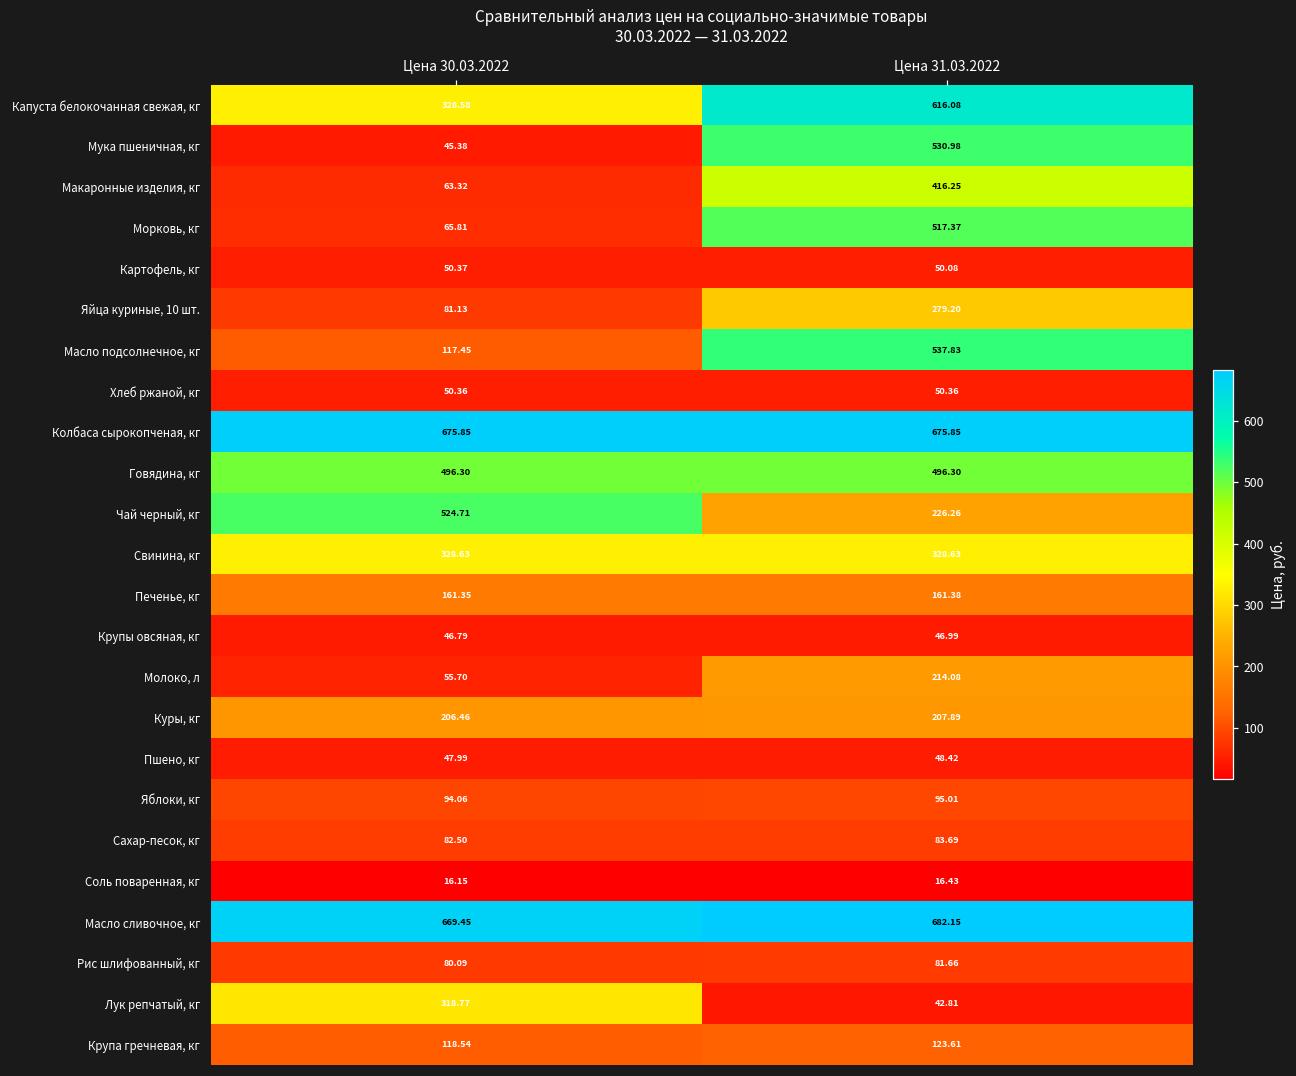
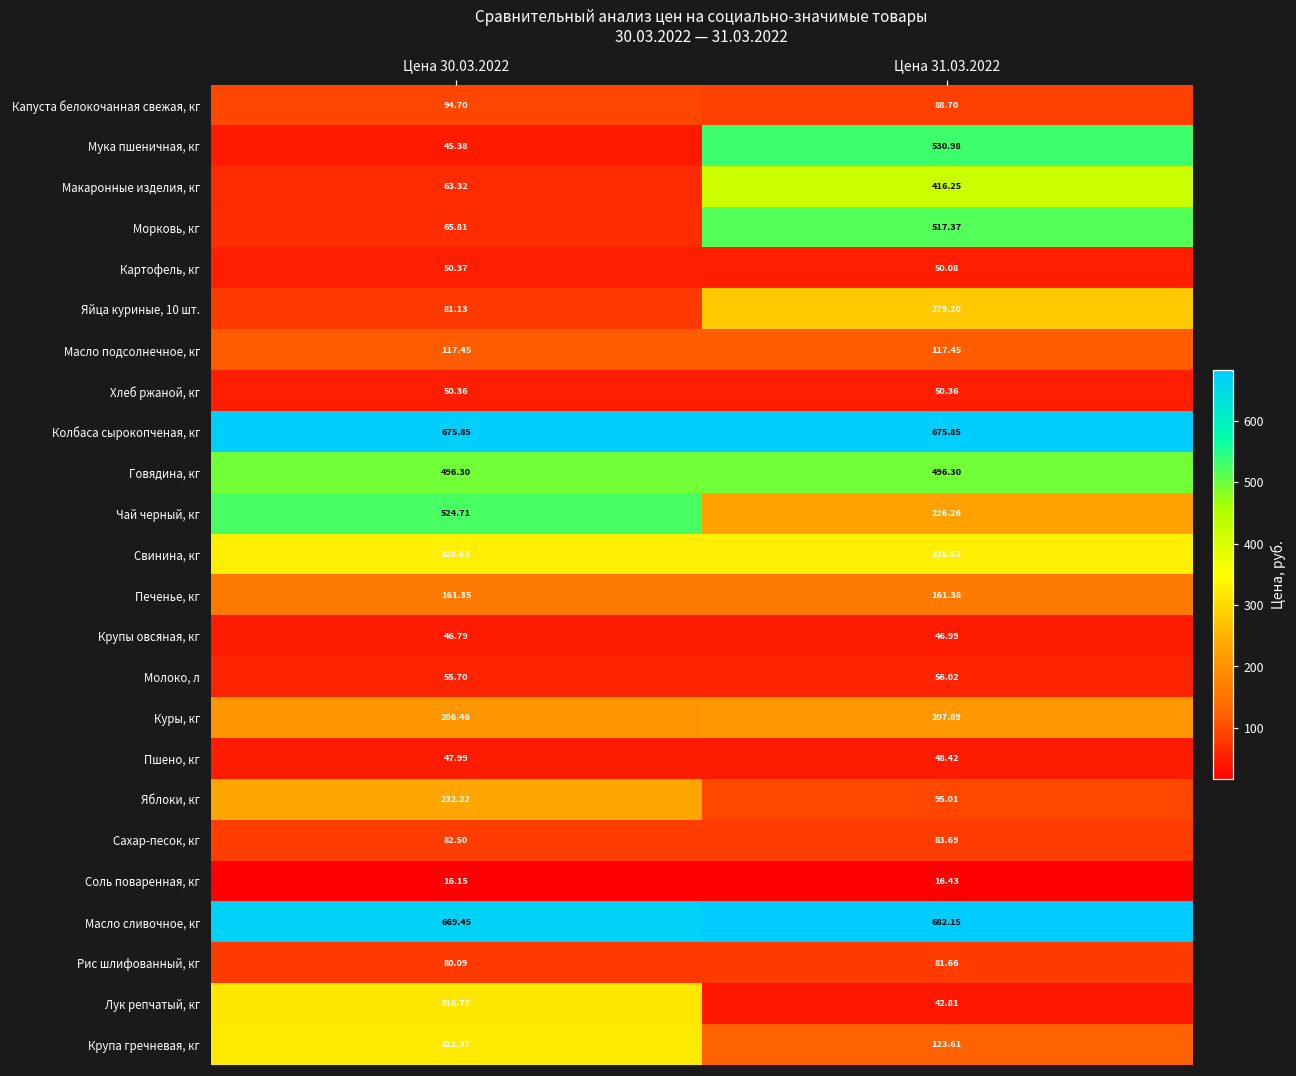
Капуста белокочанная свежая, кг, Цена 30.03.2022: 328.58 -> 94.70
Капуста белокочанная свежая, кг, Цена 31.03.2022: 616.08 -> 88.70
Масло подсолнечное, кг, Цена 31.03.2022: 537.83 -> 117.45
Молоко, л, Цена 31.03.2022: 214.08 -> 56.02
Яблоки, кг, Цена 30.03.2022: 94.06 -> 232.22
Крупа гречневая, кг, Цена 30.03.2022: 118.54 -> 322.37
